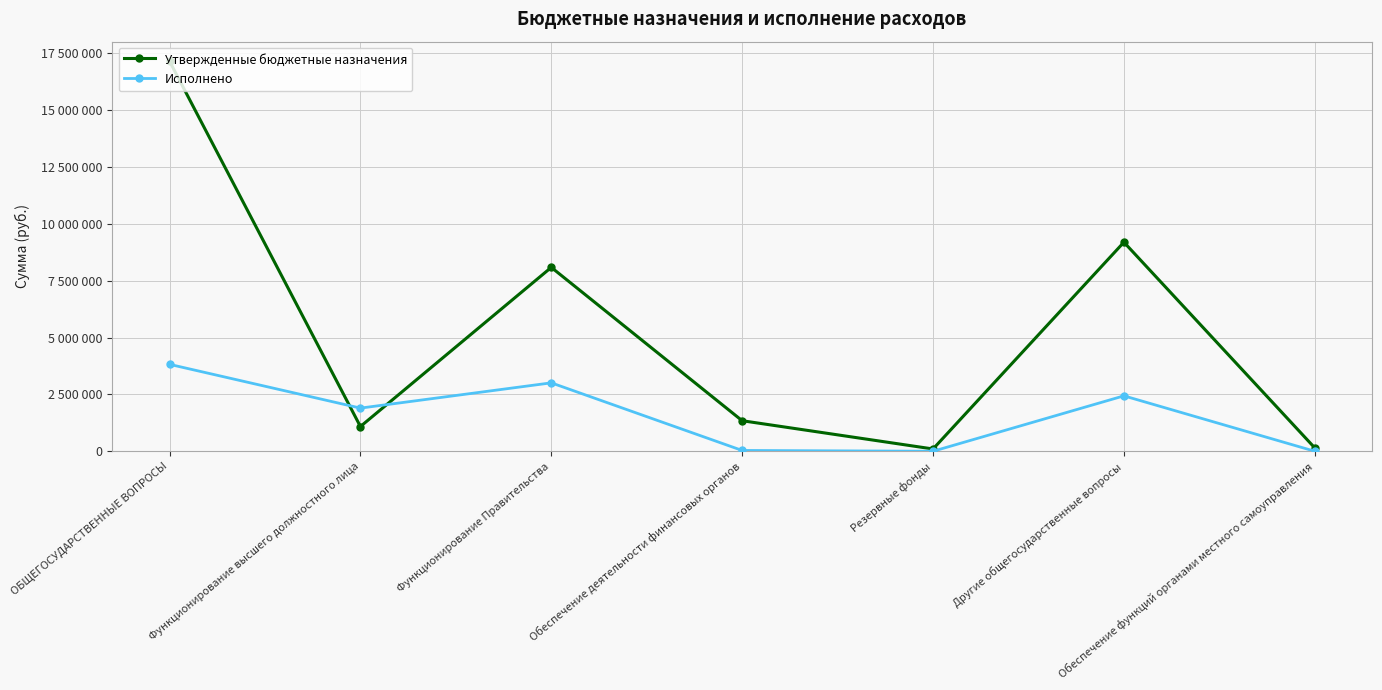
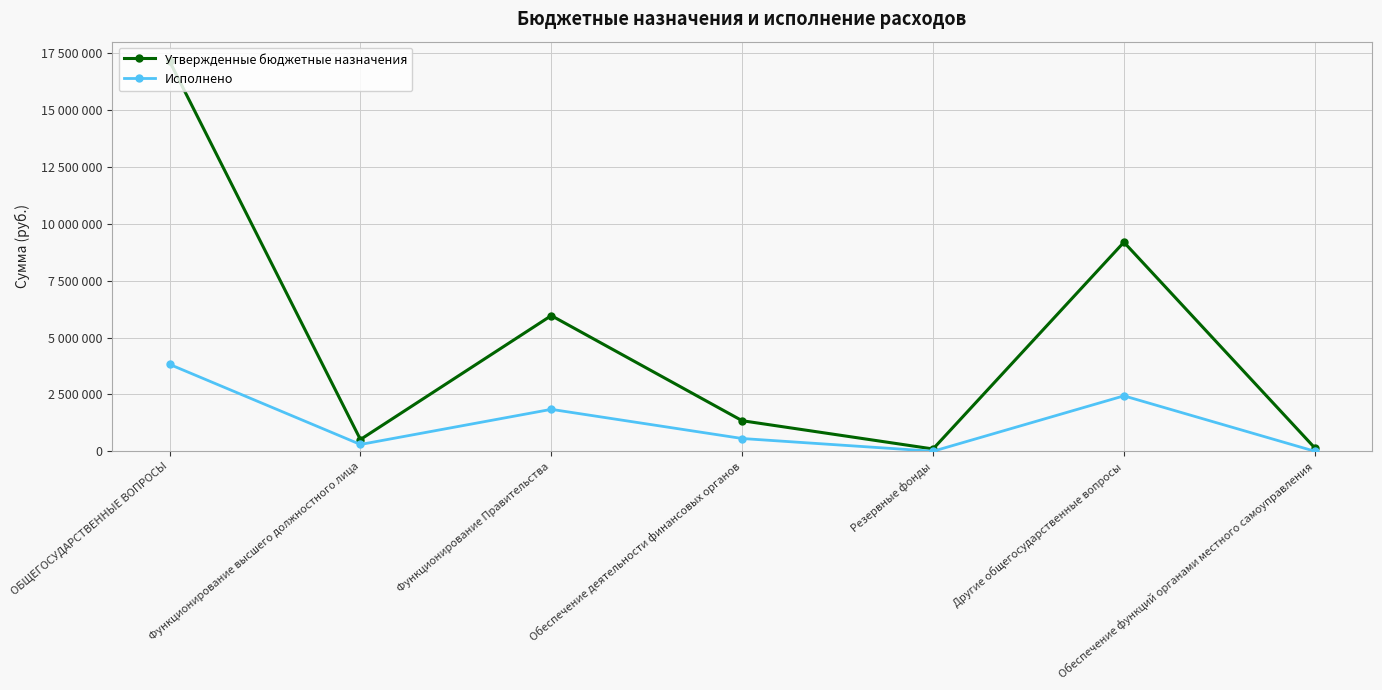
Утвержденные бюджетные назначения, Функционирование высшего должностного лица: 1100000 -> 500000
Исполнено, Функционирование высшего должностного лица: 1900000 -> 300000
Утвержденные бюджетные назначения, Функционирование Правительства: 8100000 -> 6000000
Исполнено, Функционирование Правительства: 3000000 -> 1800000
Исполнено, Обеспечение деятельности финансовых органов: 0 -> 600000
